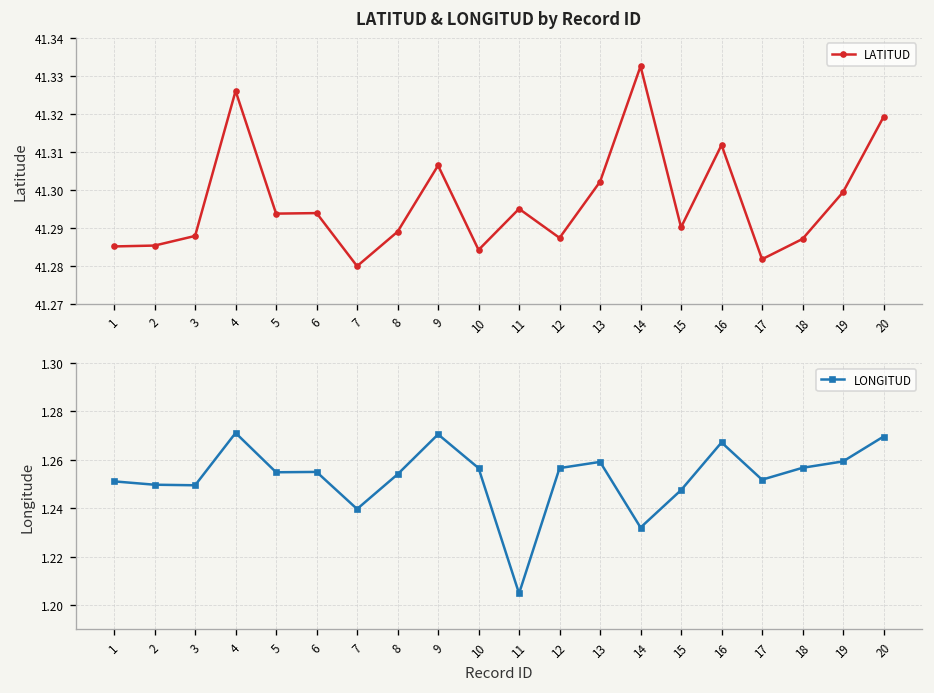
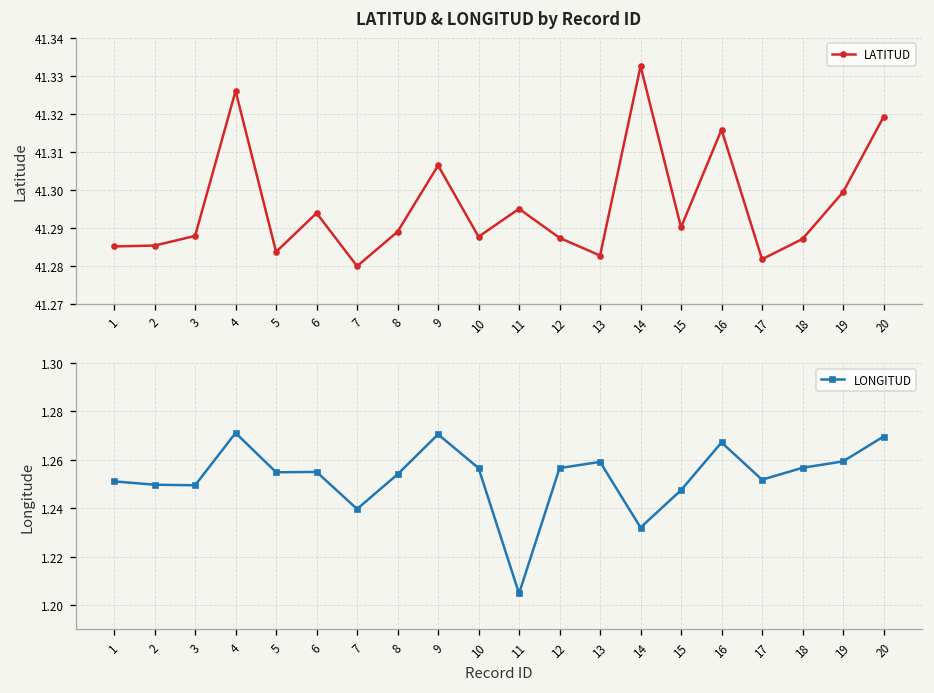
LATITUD & LONGITUD by Record ID, 5: 41.294 -> 41.284
LATITUD & LONGITUD by Record ID, 10: 41.284 -> 41.288
LATITUD & LONGITUD by Record ID, 13: 41.302 -> 41.283
LATITUD & LONGITUD by Record ID, 16: 41.312 -> 41.316
